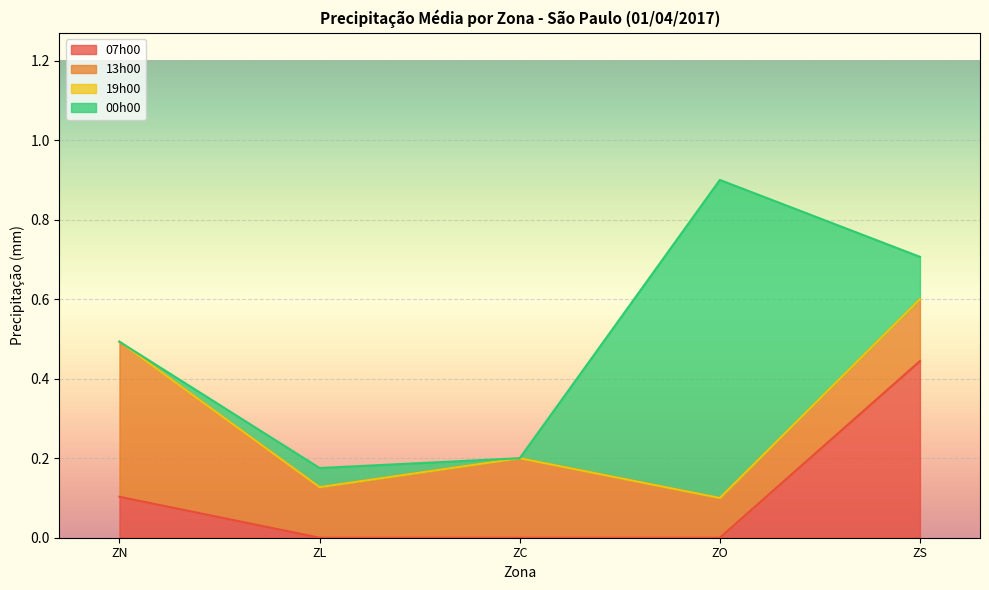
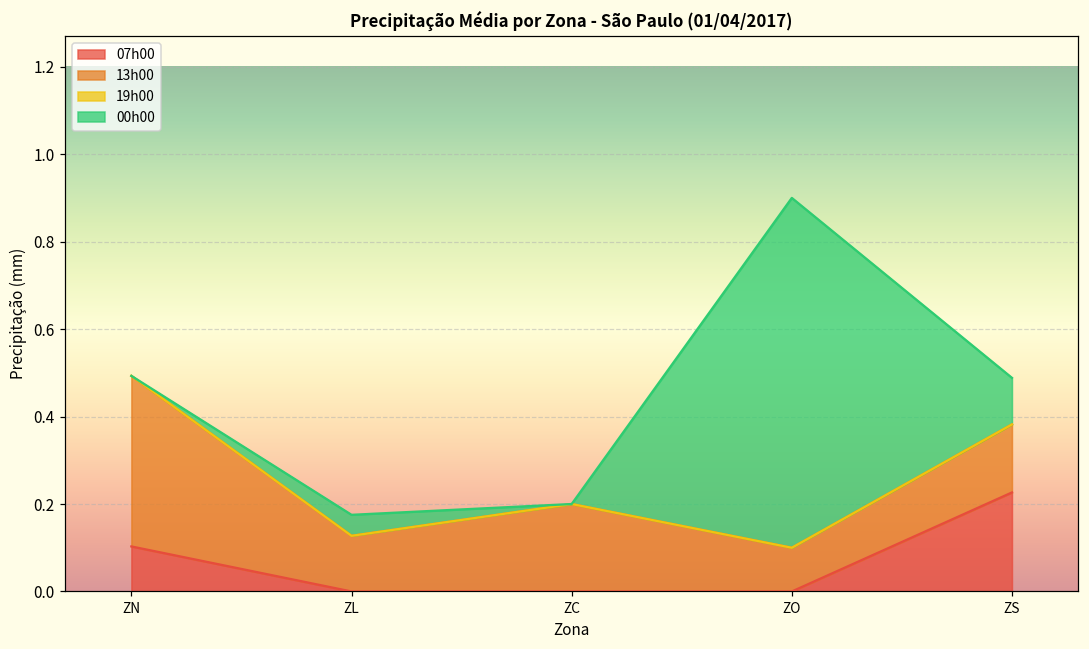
07h00, ZS: 0.44 -> 0.23
